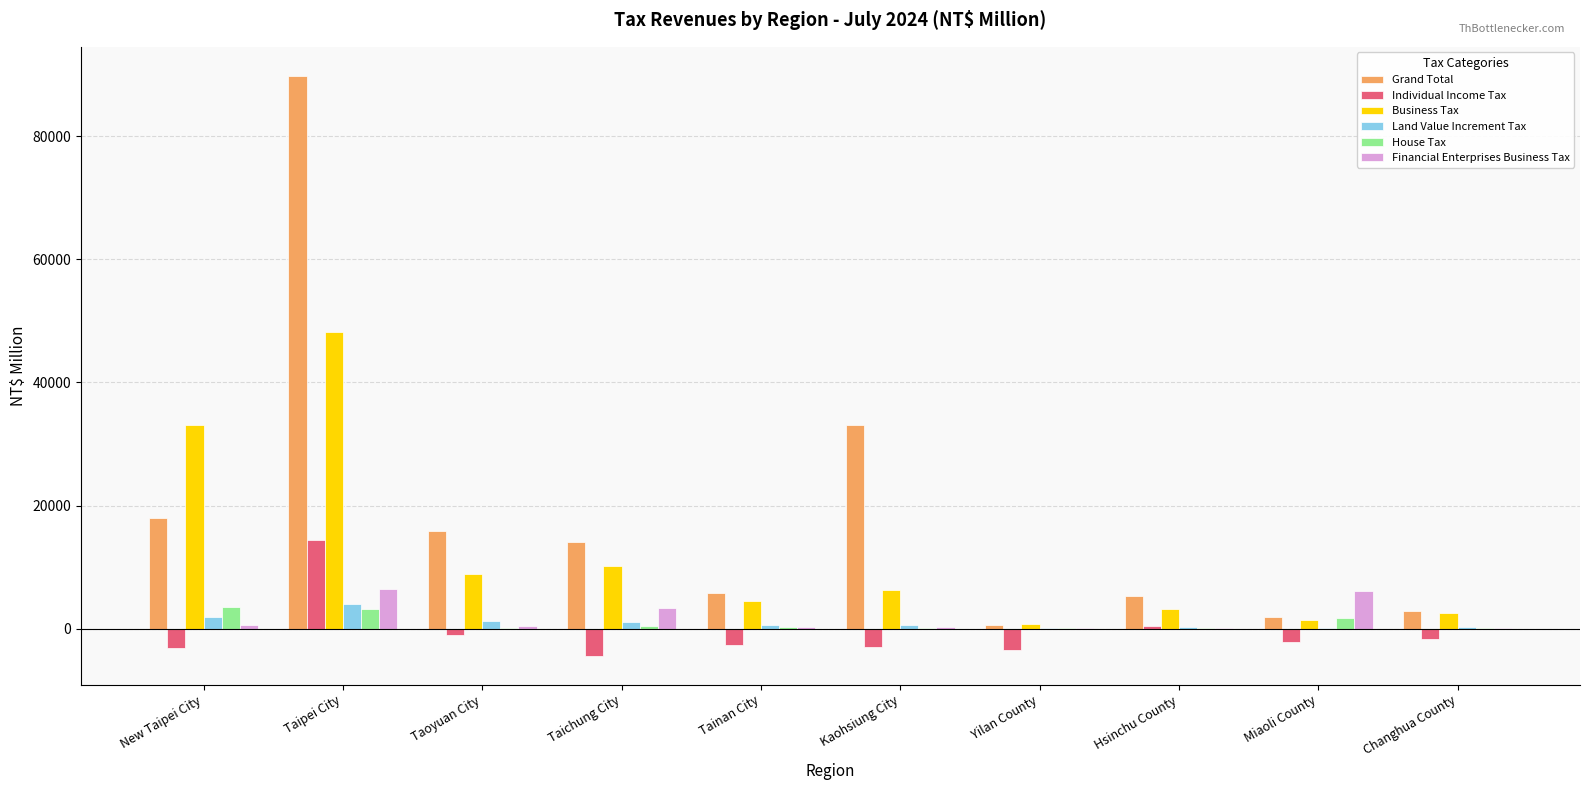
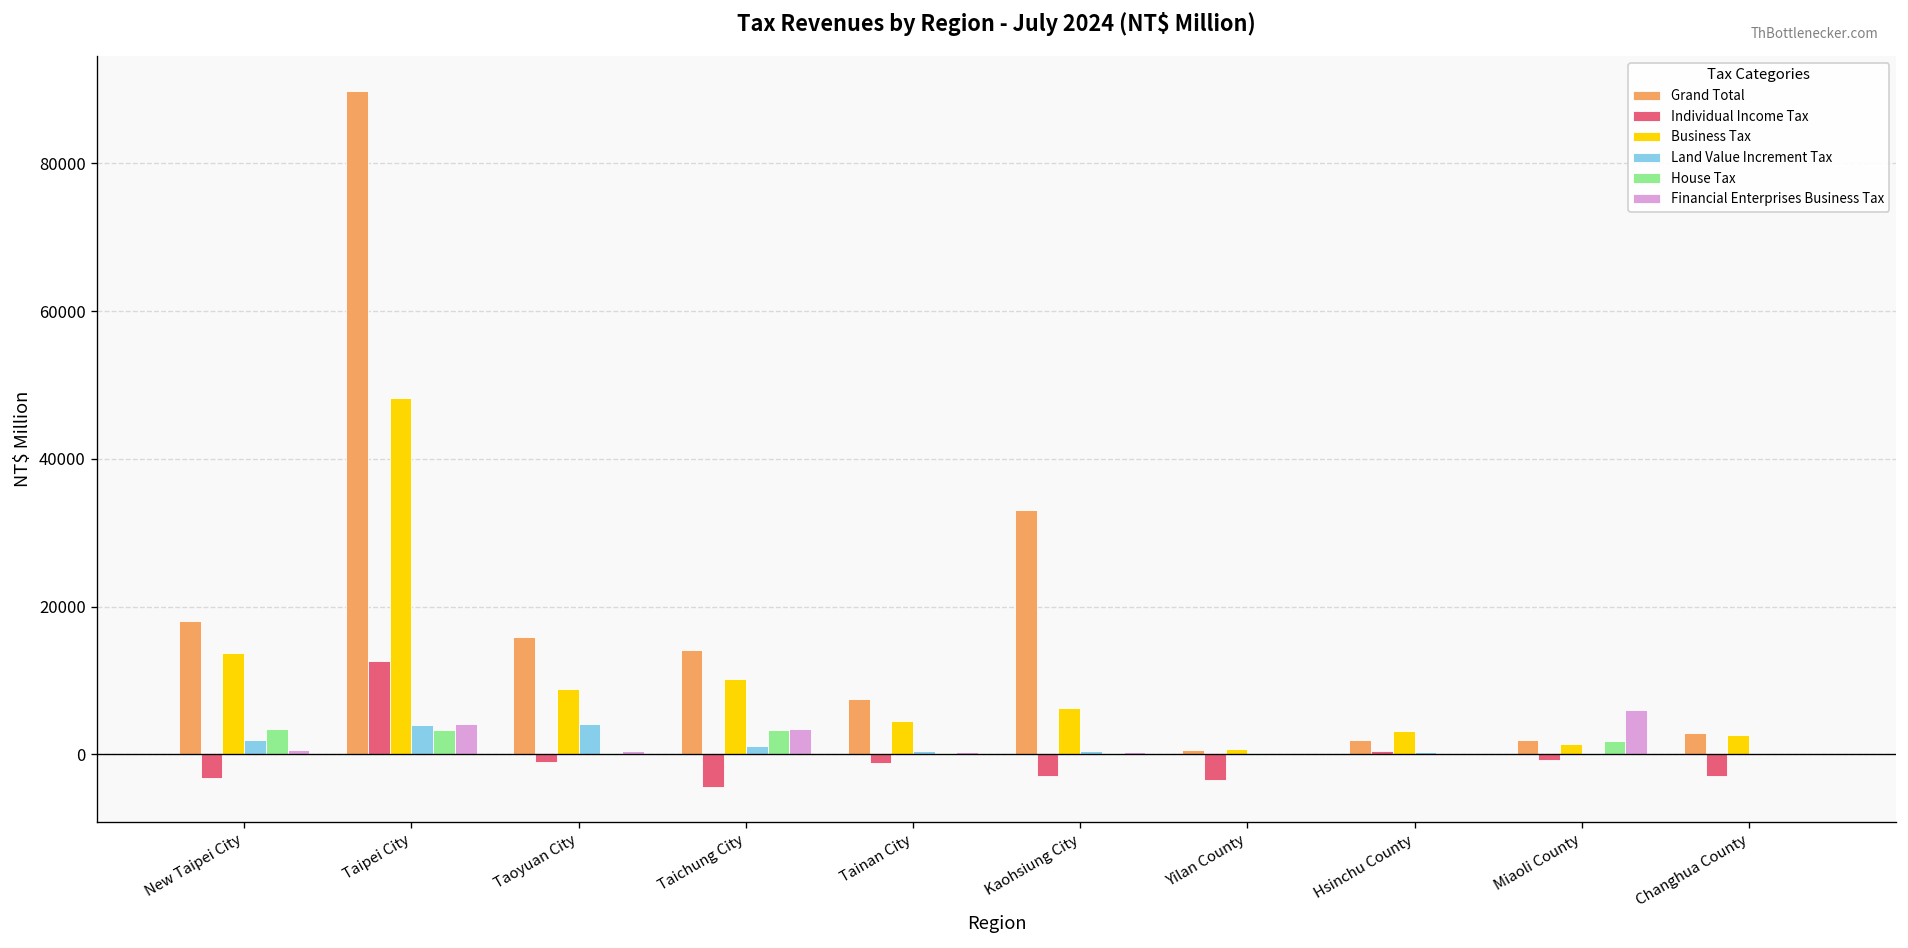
Business Tax, New Taipei City: 33000 -> 14000
Individual Income Tax, Taipei City: 14000 -> 13000
Financial Enterprises Business Tax, Taipei City: 6000 -> 4000
Land Value Increment Tax, Taoyuan City: 1000 -> 4000
House Tax, Taichung City: 0 -> 3000
Grand Total, Tainan City: 6000 -> 8000
Individual Income Tax, Tainan City: -3000 -> -1000
Grand Total, Hsinchu County: 5000 -> 2000
Individual Income Tax, Miaoli County: -2000 -> -1000
Individual Income Tax, Changhua County: -2000 -> -3000
